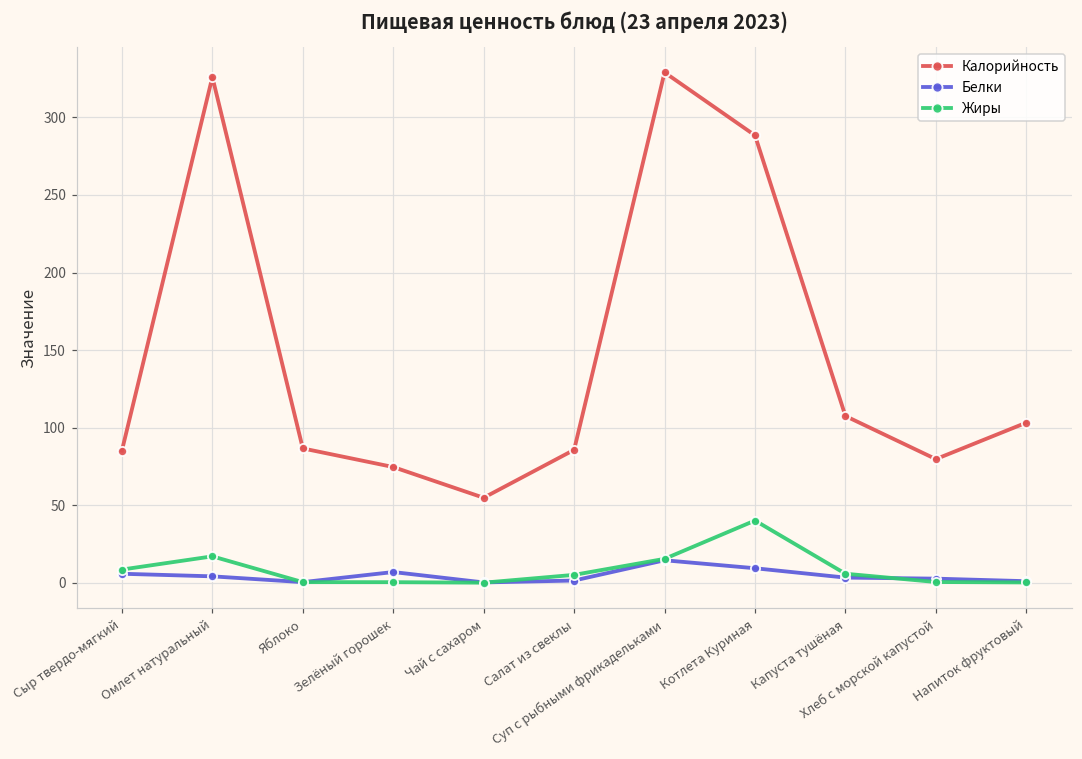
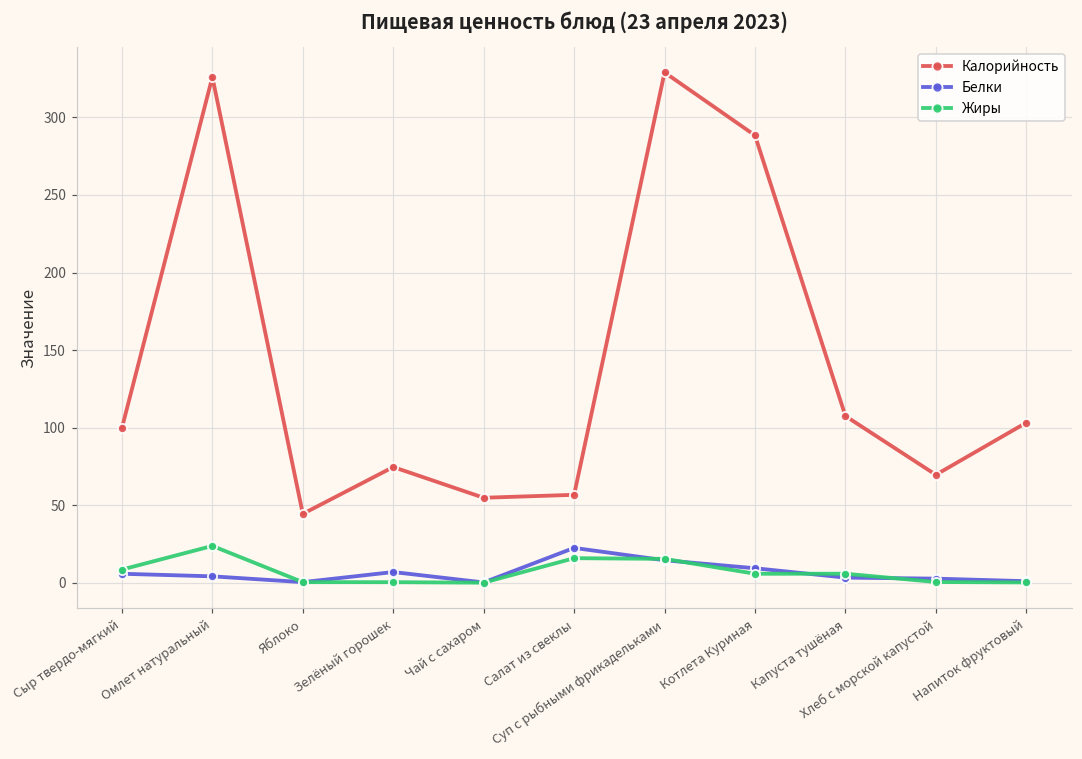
Калорийность, Сыр твердо-мягкий: 85 -> 100
Жиры, Омлет натуральный: 17 -> 24
Калорийность, Яблоко: 87 -> 44
Калорийность, Салат из свеклы: 86 -> 57
Белки, Салат из свеклы: 1 -> 22
Жиры, Салат из свеклы: 5 -> 16
Жиры, Котлета Куриная: 40 -> 6
Калорийность, Хлеб с морской капустой: 80 -> 70
